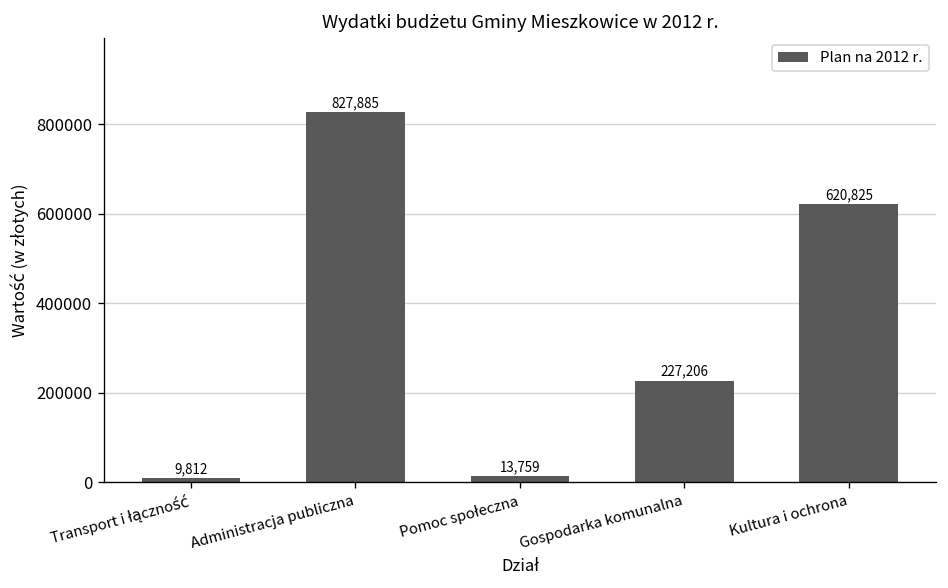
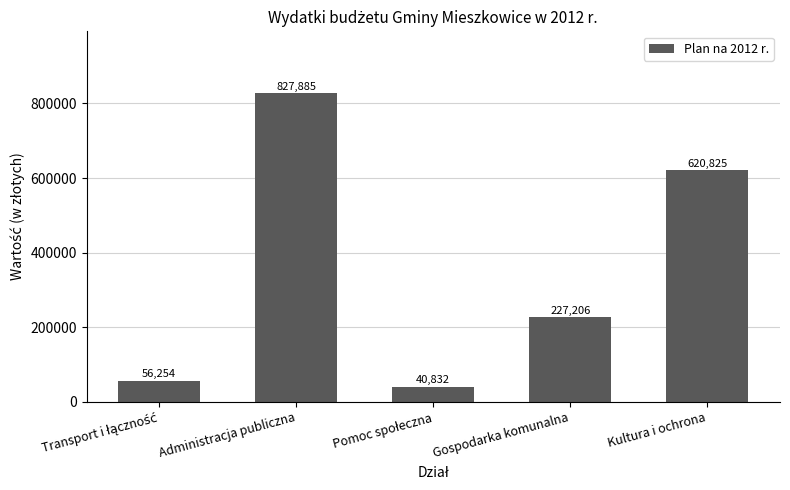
Transport i łączność: 9,812 -> 56,254
Pomoc społeczna: 13,759 -> 40,832
